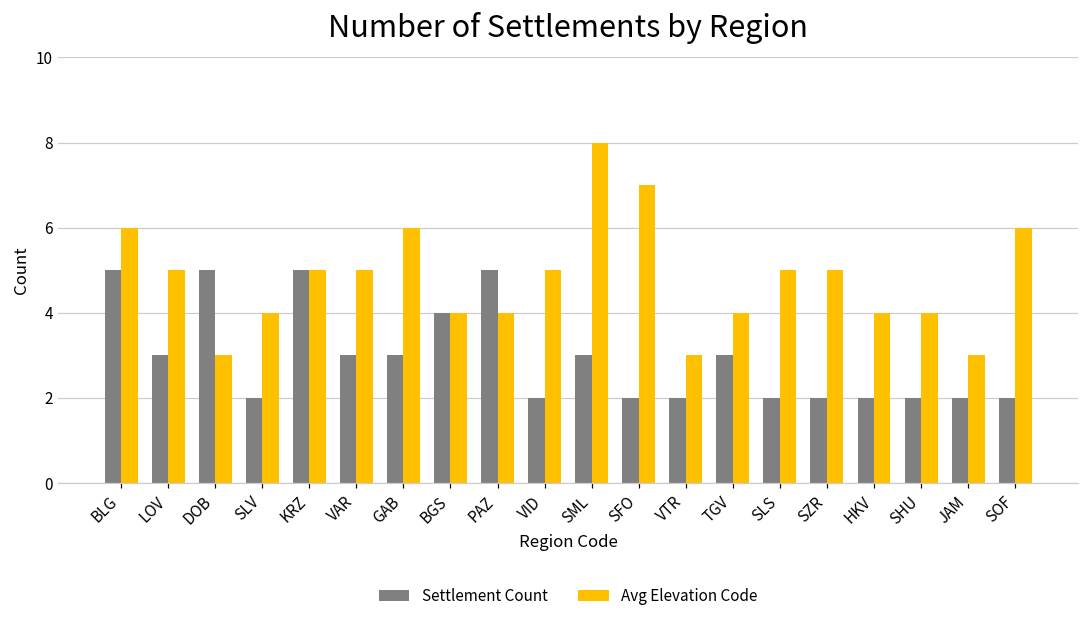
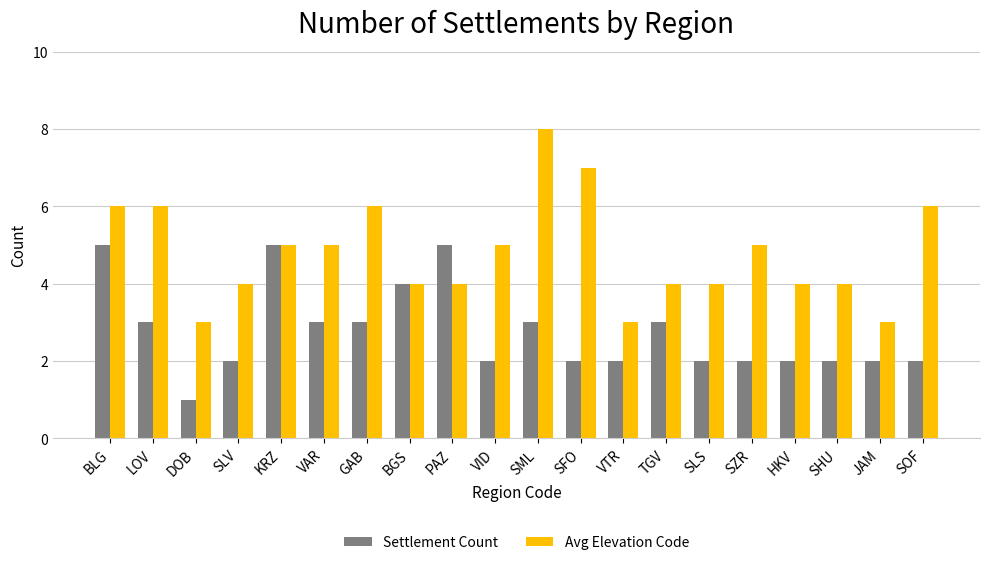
Avg Elevation Code, LOV: 5 -> 6
Settlement Count, DOB: 5 -> 1
Avg Elevation Code, SLS: 5 -> 4
